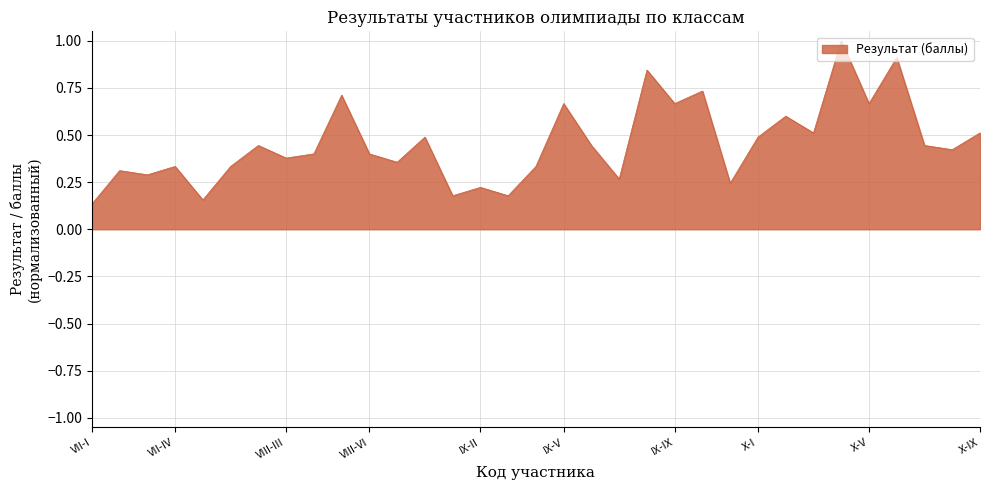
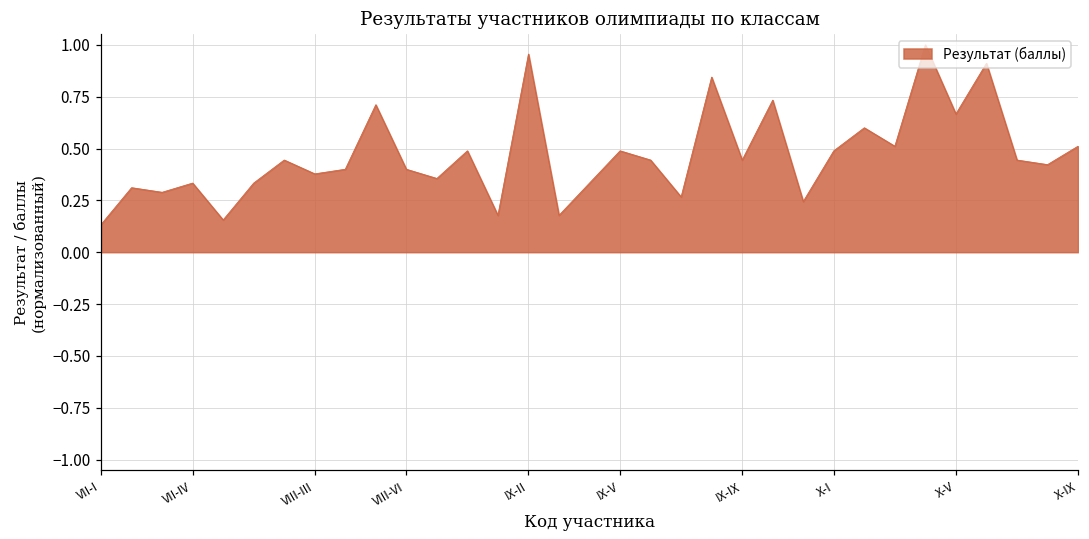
IX-II: 0.22 -> 0.96
IX-V: 0.67 -> 0.49
IX-IX: 0.67 -> 0.44
